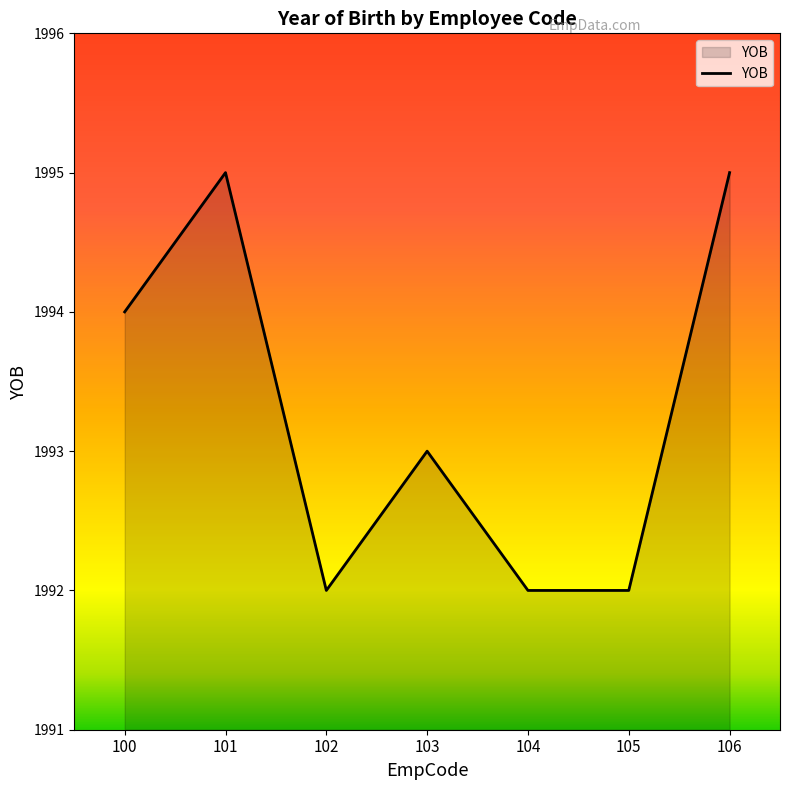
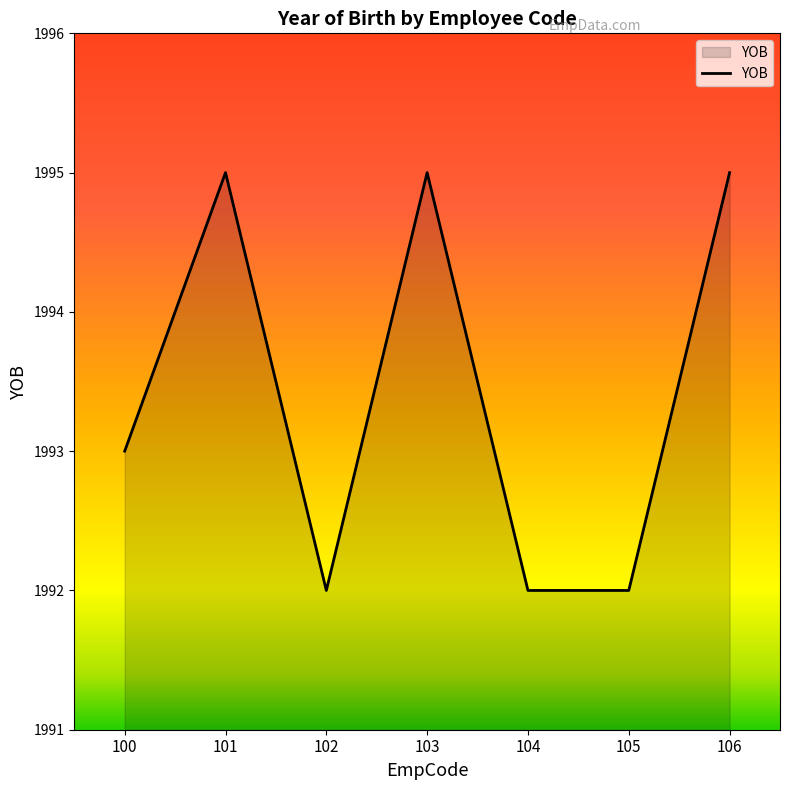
100: 1994 -> 1993
103: 1993 -> 1995
